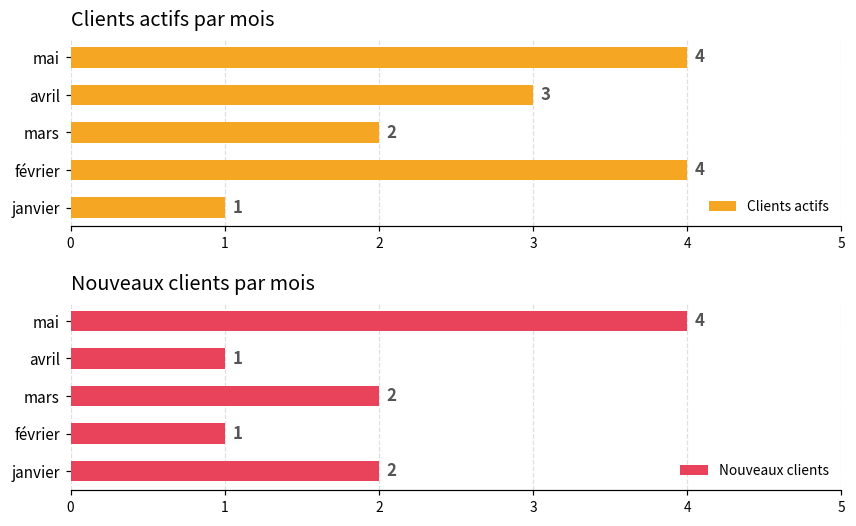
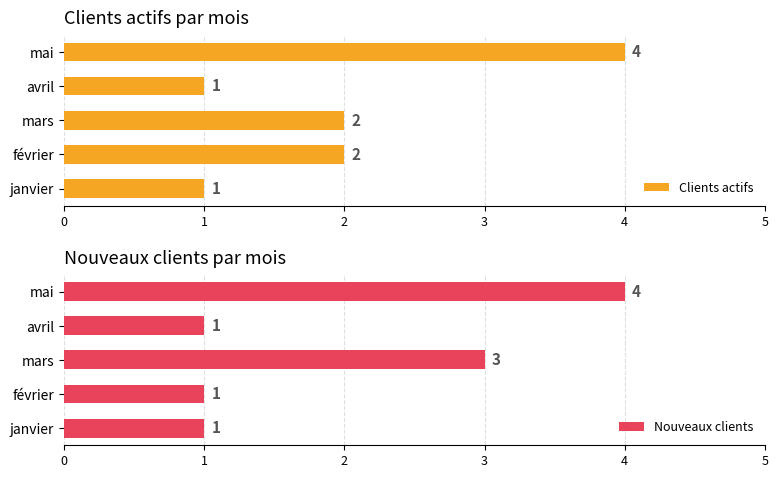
Clients actifs par mois, avril: 3 -> 1
Clients actifs par mois, février: 4 -> 2
Nouveaux clients par mois, mars: 2 -> 3
Nouveaux clients par mois, janvier: 2 -> 1
